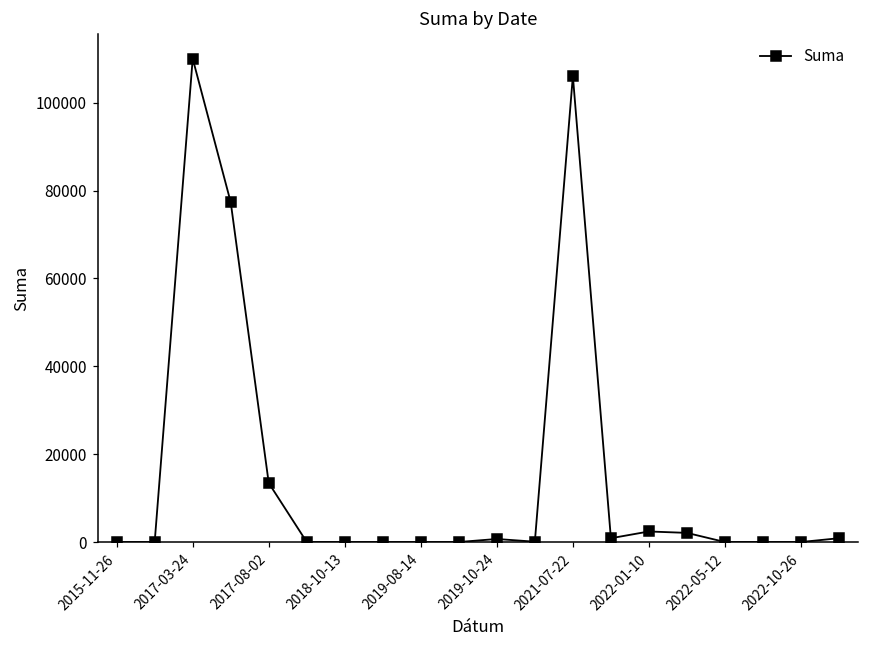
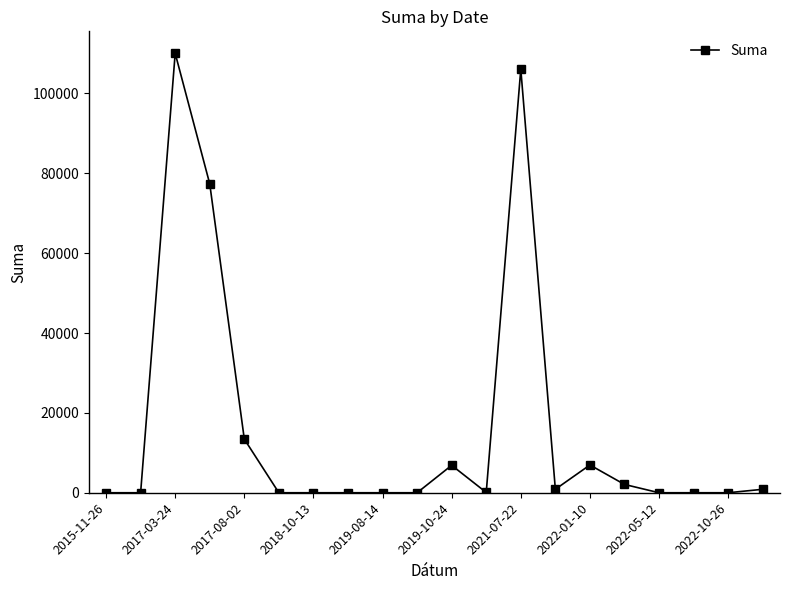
2019-10-24: 1000 -> 7000
2022-01-10: 2000 -> 7000
